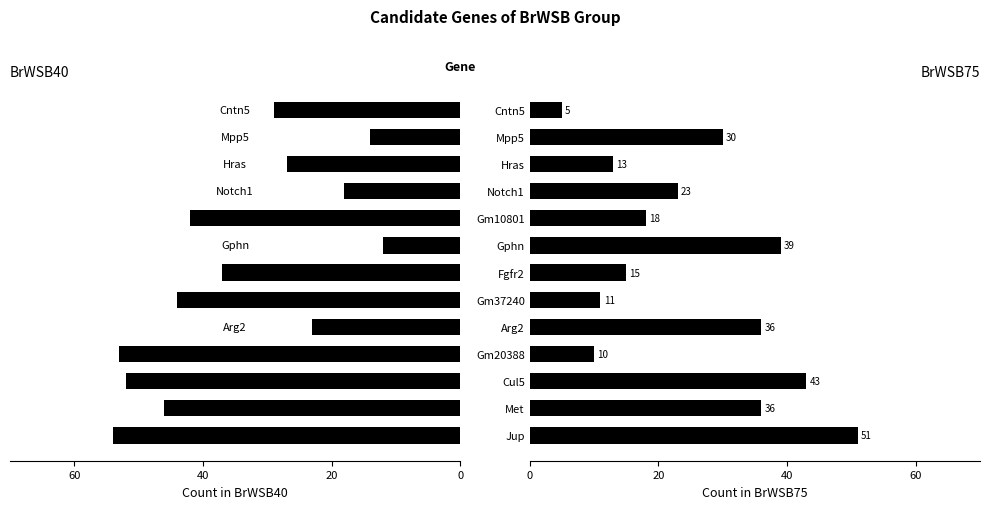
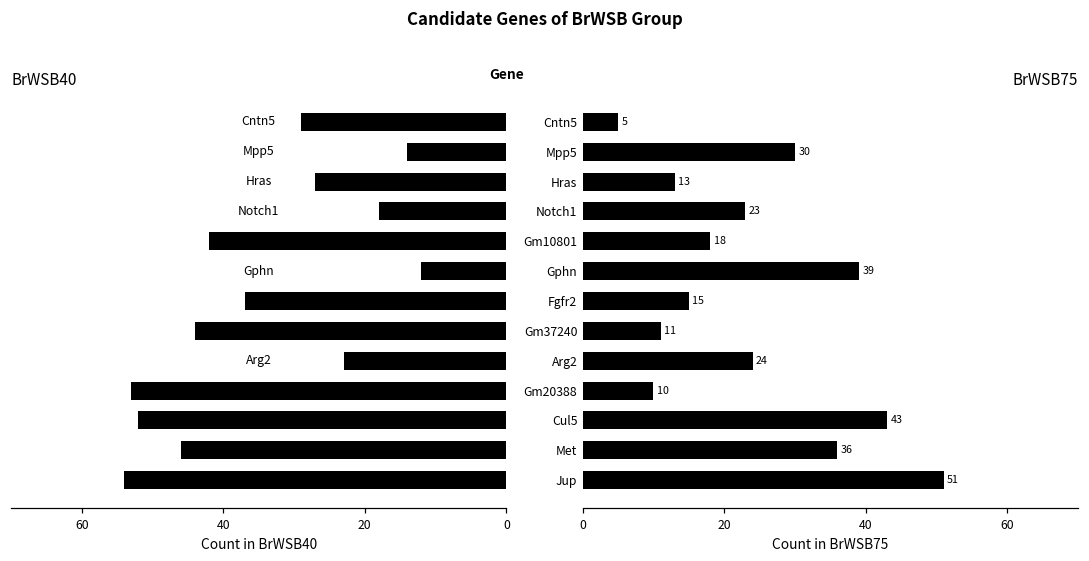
BrWSB75, Arg2: 36 -> 24
